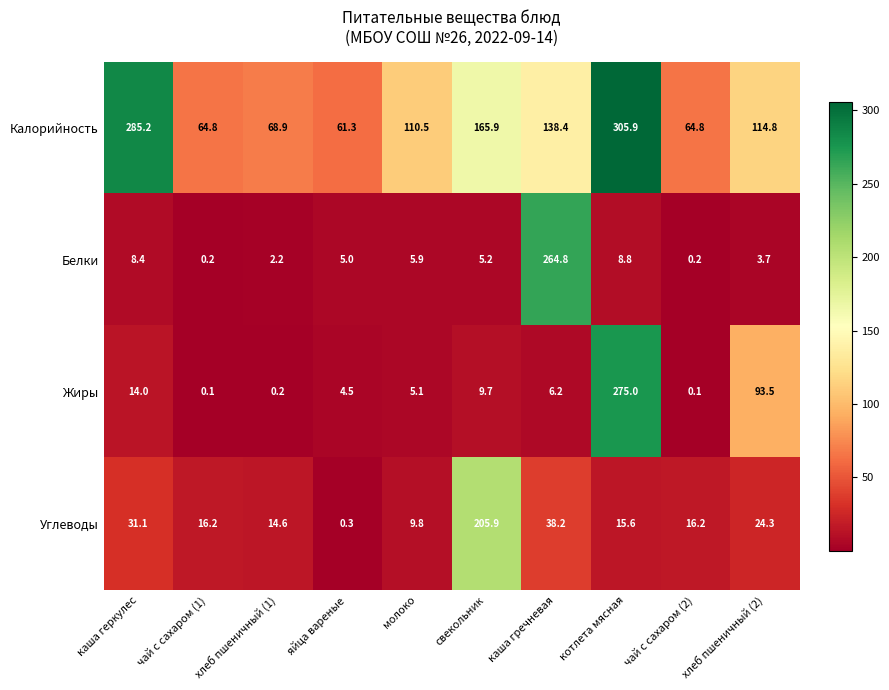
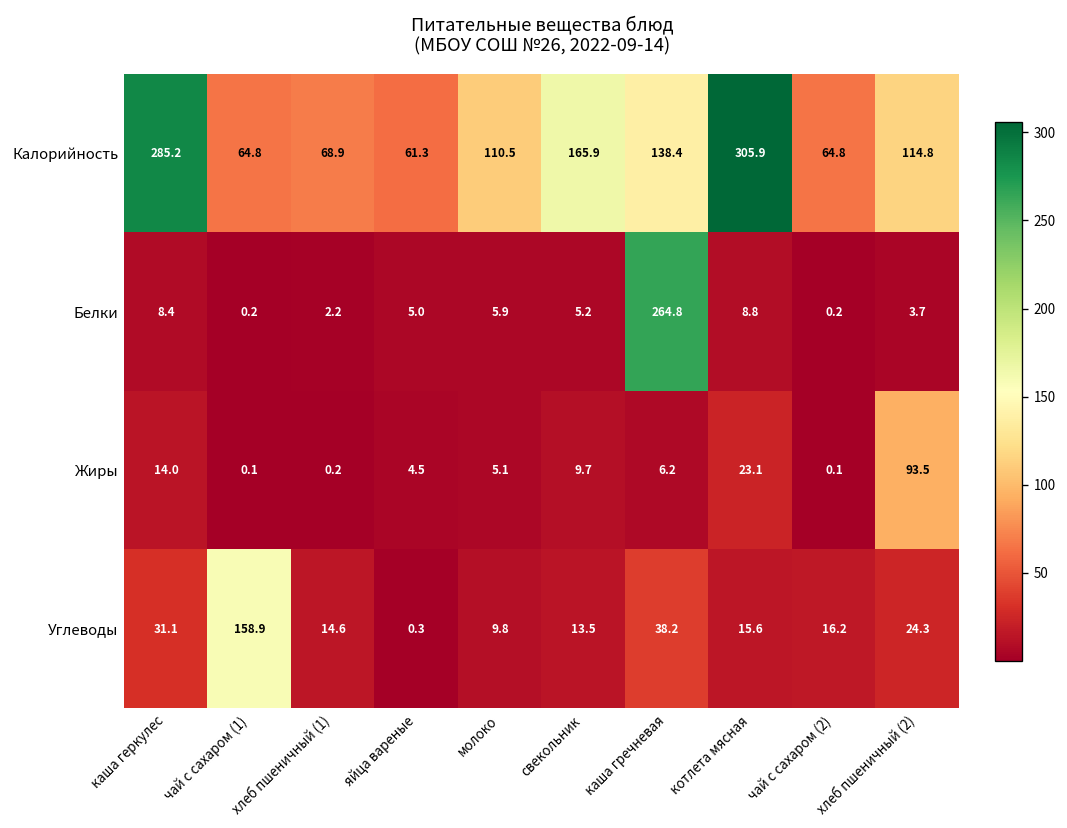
Жиры, котлета мясная: 275.0 -> 23.1
Углеводы, чай с сахаром (1): 16.2 -> 158.9
Углеводы, свекольник: 205.9 -> 13.5
